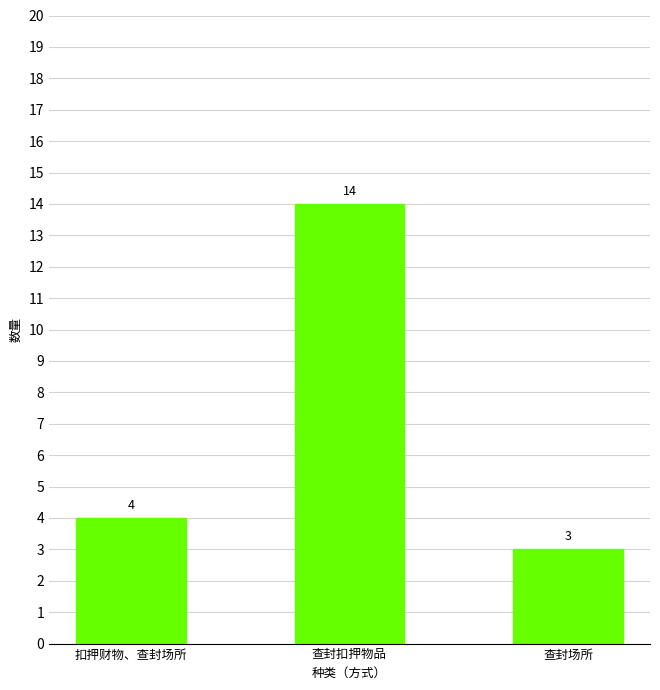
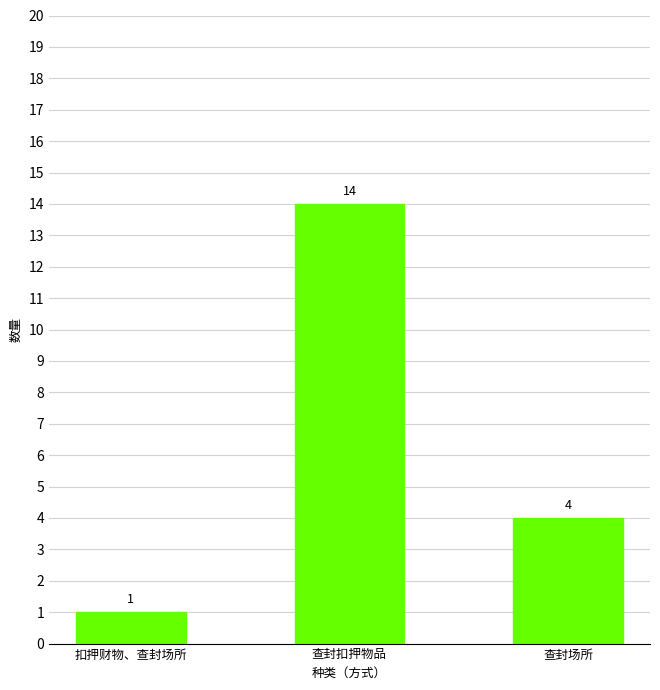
扣押财物、查封场所: 4 -> 1
查封场所: 3 -> 4
